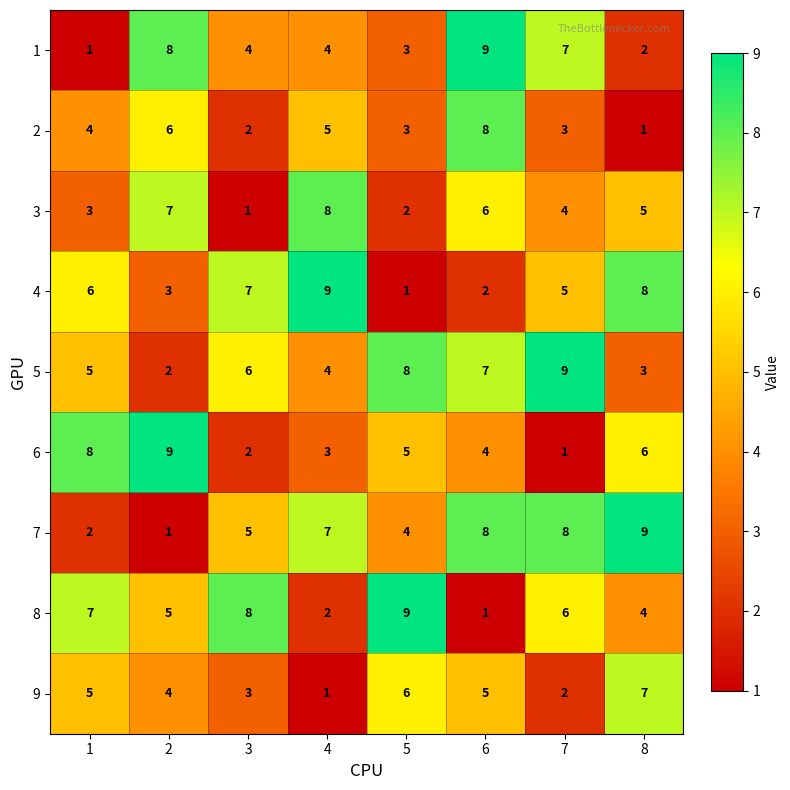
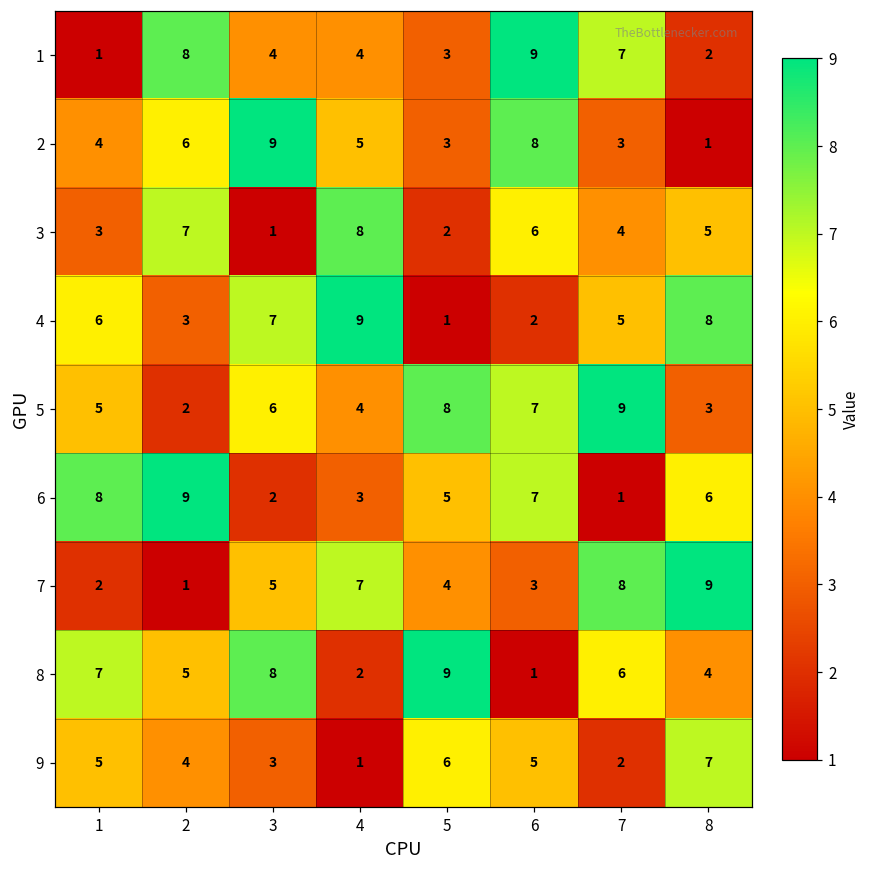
2, 3: 2 -> 9
6, 6: 4 -> 7
7, 6: 8 -> 3
